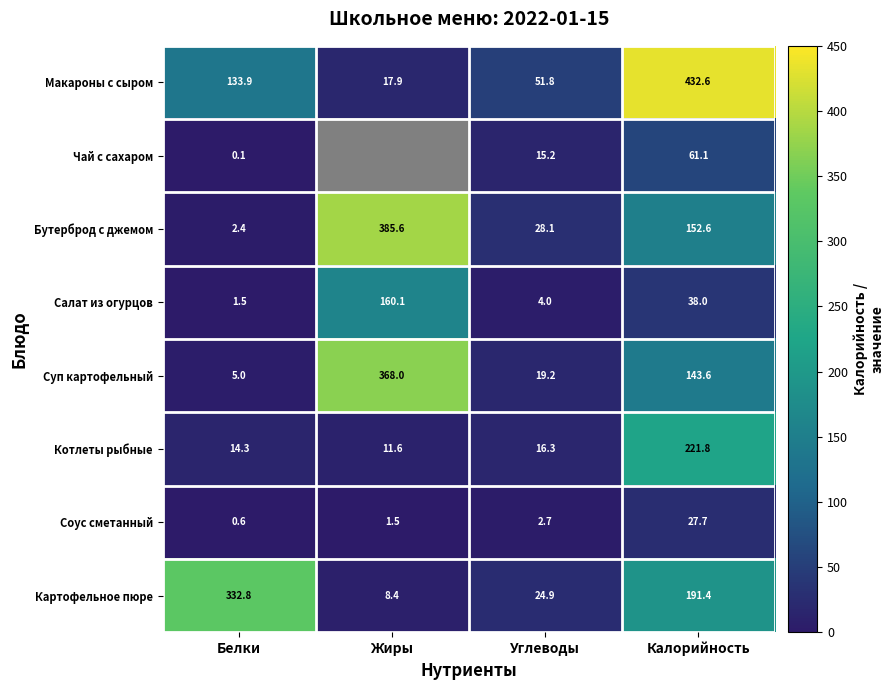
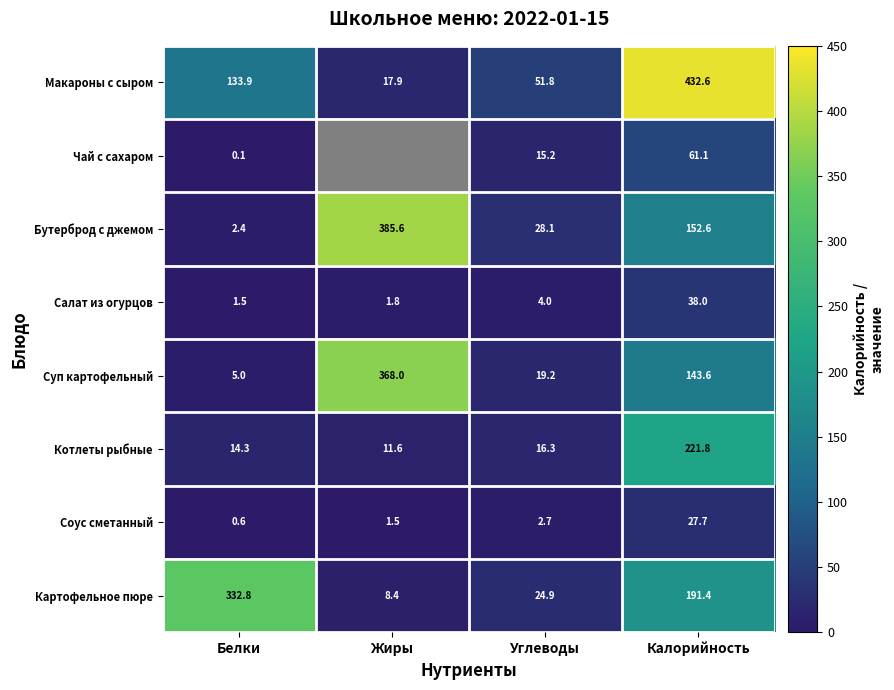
Салат из огурцов, Жиры: 160.1 -> 1.8
